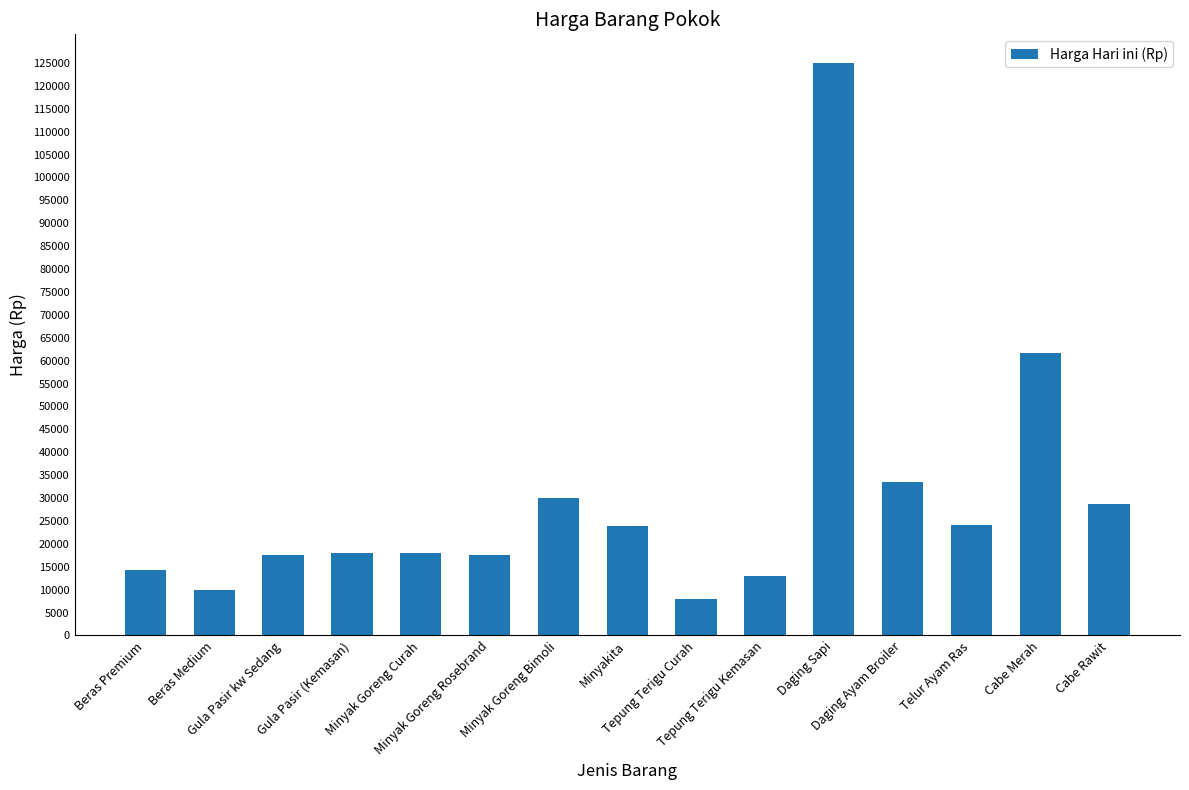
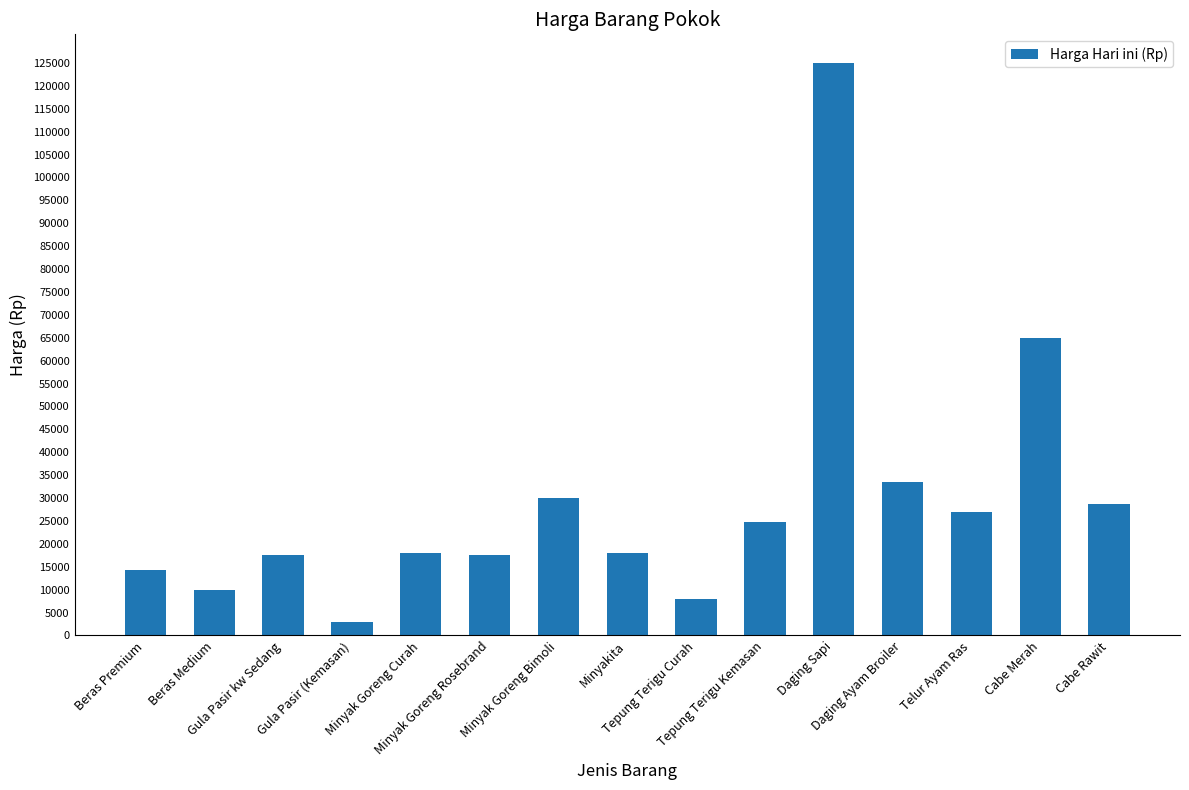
Gula Pasir (Kemasan): 18000 -> 3000
Minyakita: 24000 -> 18000
Tepung Terigu Kemasan: 13000 -> 25000
Telur Ayam Ras: 24000 -> 27000
Cabe Merah: 62000 -> 65000
